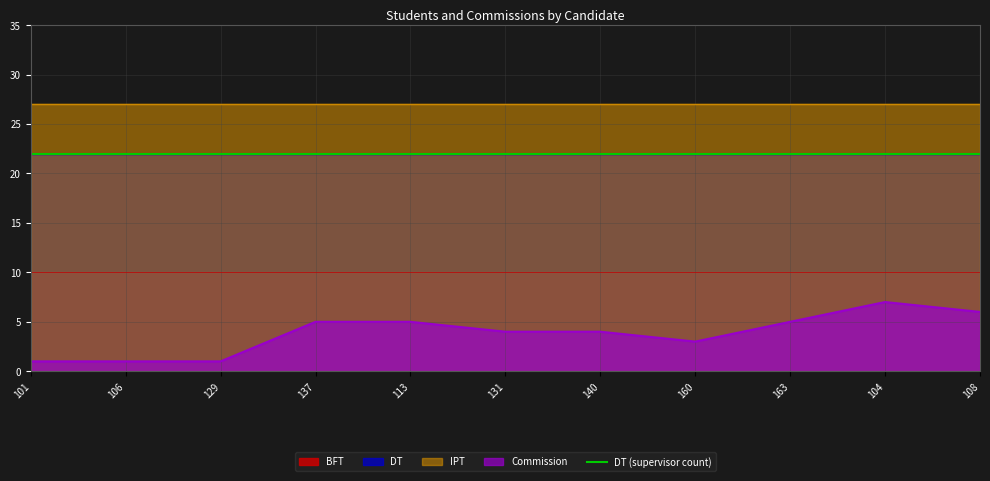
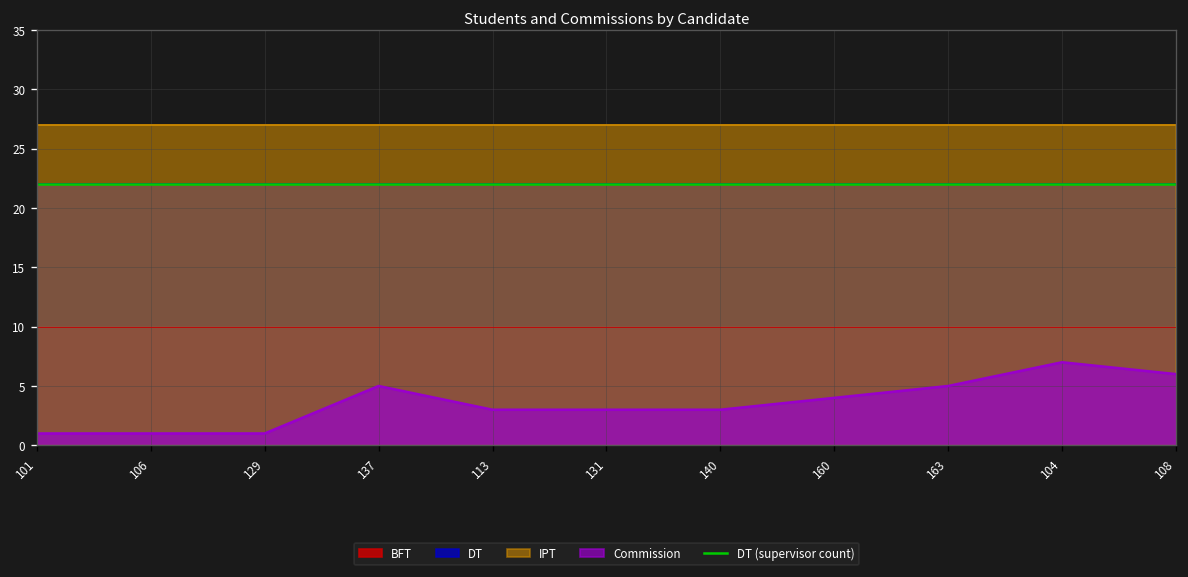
Commission, 113: 5 -> 3
Commission, 131: 4 -> 3
Commission, 140: 4 -> 3
Commission, 160: 3 -> 4
